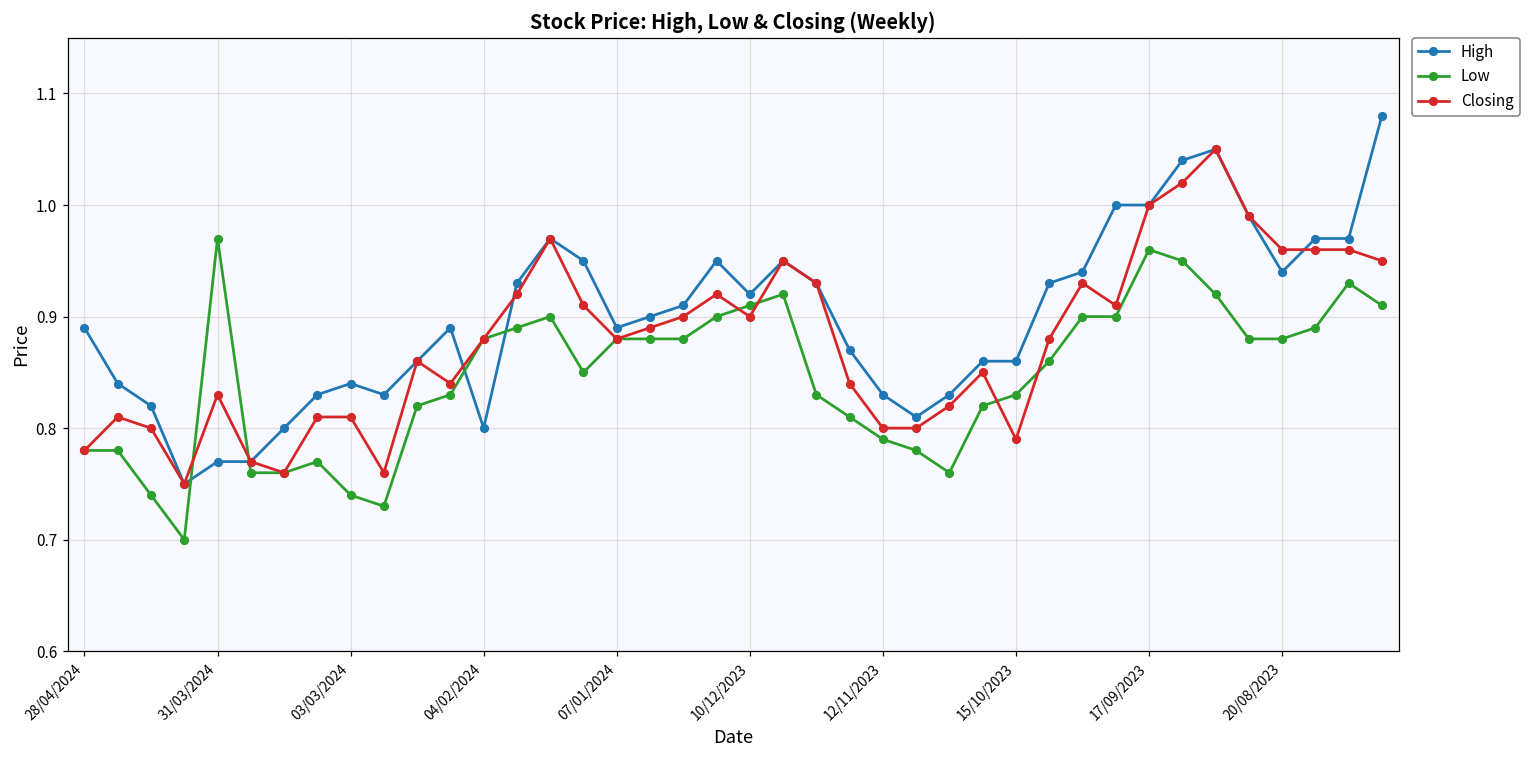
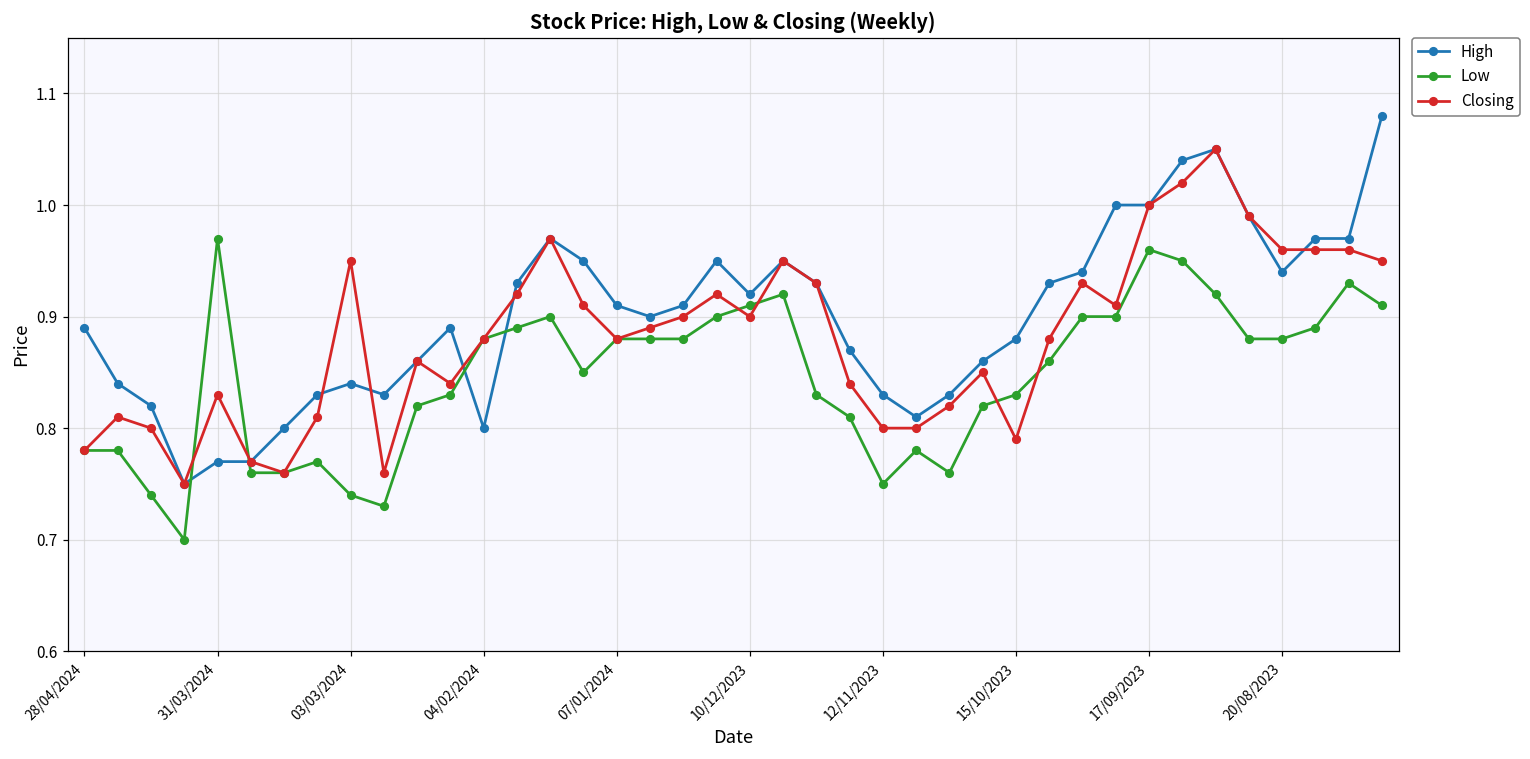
Closing, 03/03/2024: 0.81 -> 0.95
High, 07/01/2024: 0.89 -> 0.91
Low, 12/11/2023: 0.79 -> 0.75
High, 15/10/2023: 0.86 -> 0.88
